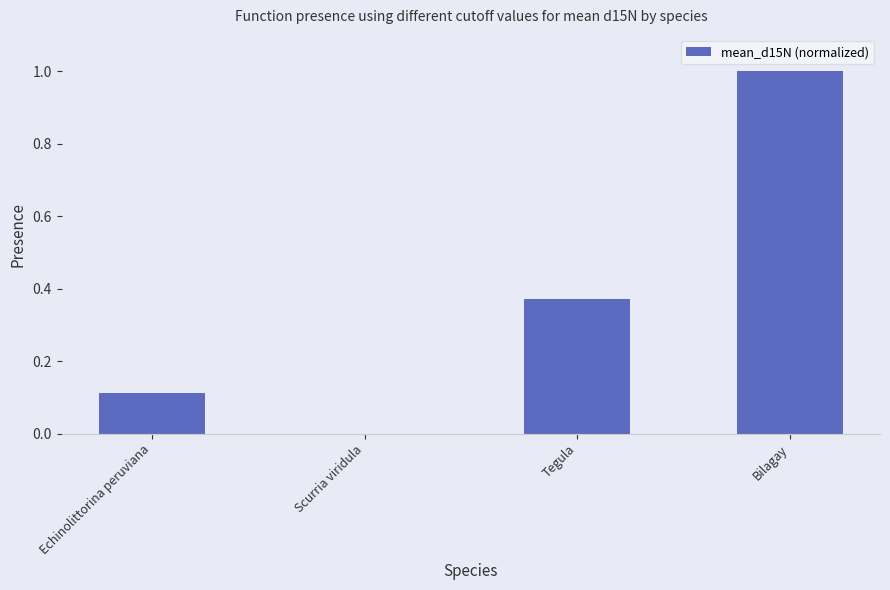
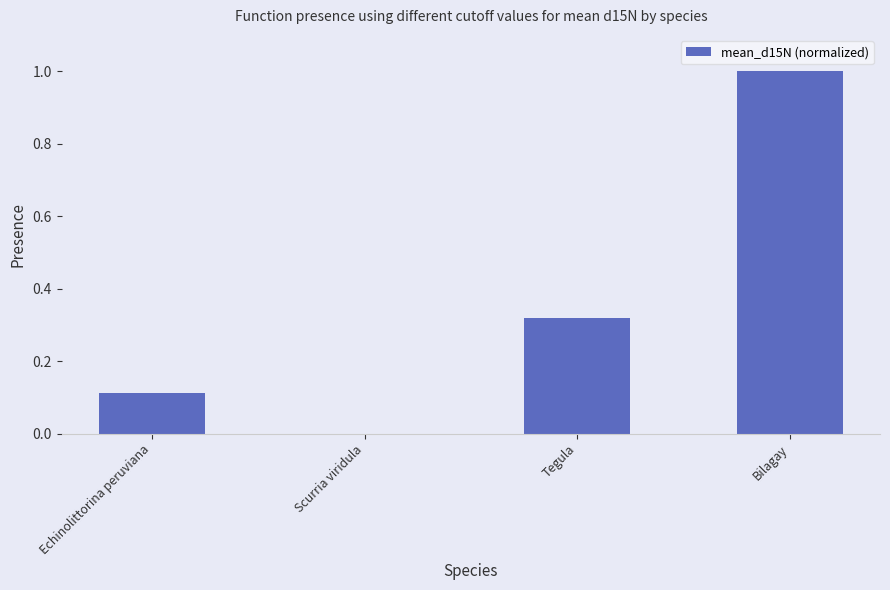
Tegula: 0.37 -> 0.32
